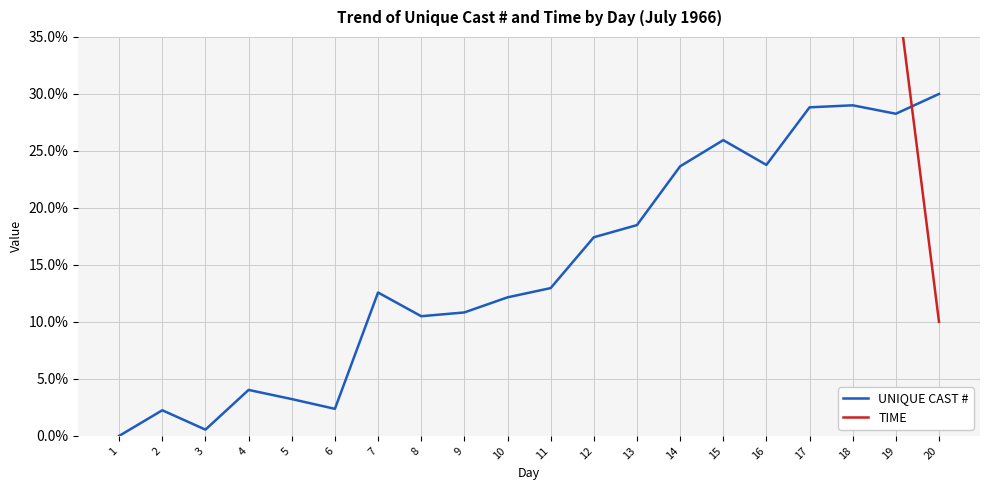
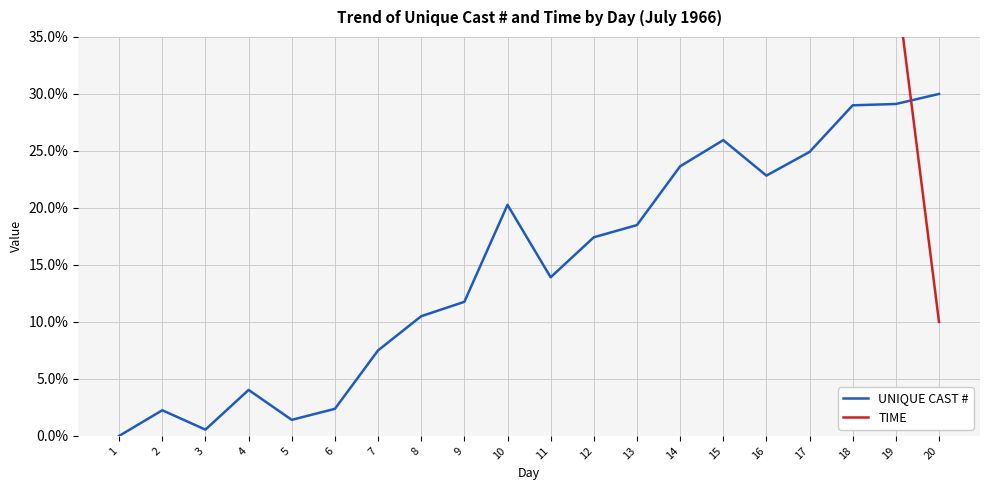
UNIQUE CAST #, 5: 3.2% -> 1.4%
UNIQUE CAST #, 7: 12.6% -> 7.5%
UNIQUE CAST #, 9: 10.8% -> 11.8%
UNIQUE CAST #, 10: 12.2% -> 20.3%
UNIQUE CAST #, 11: 13.0% -> 13.9%
UNIQUE CAST #, 16: 23.8% -> 22.8%
UNIQUE CAST #, 17: 28.8% -> 24.9%
UNIQUE CAST #, 19: 28.3% -> 29.1%
